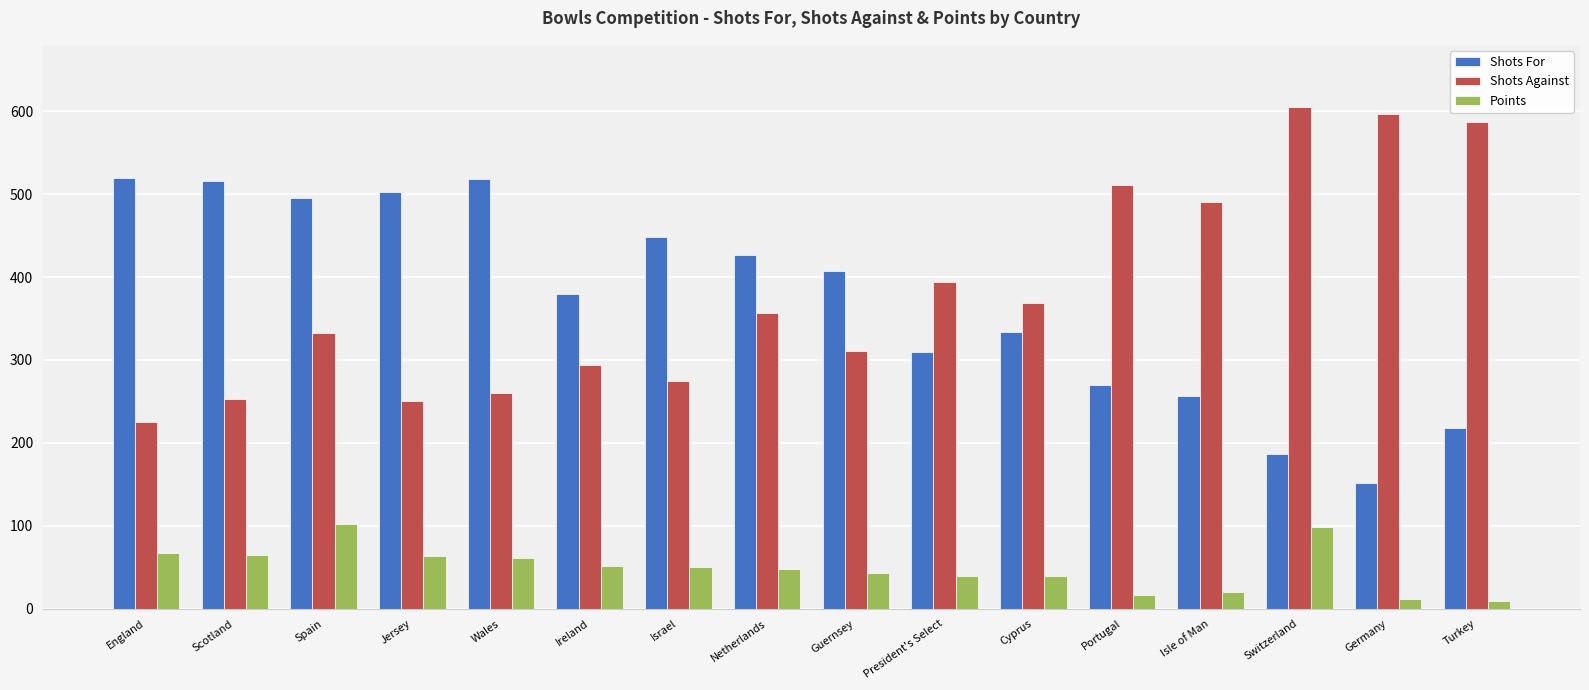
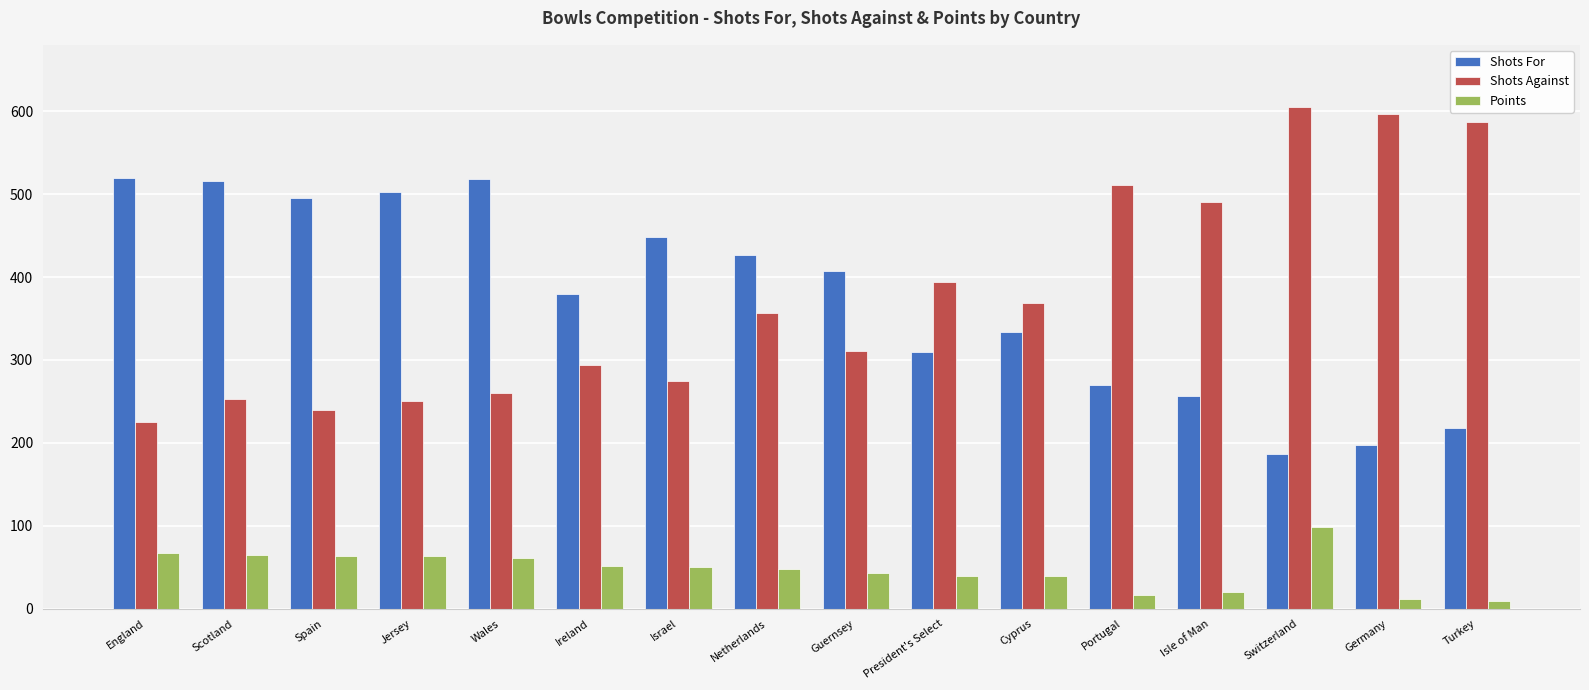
Shots Against, Spain: 330 -> 240
Points, Spain: 100 -> 60
Shots For, Germany: 150 -> 200
